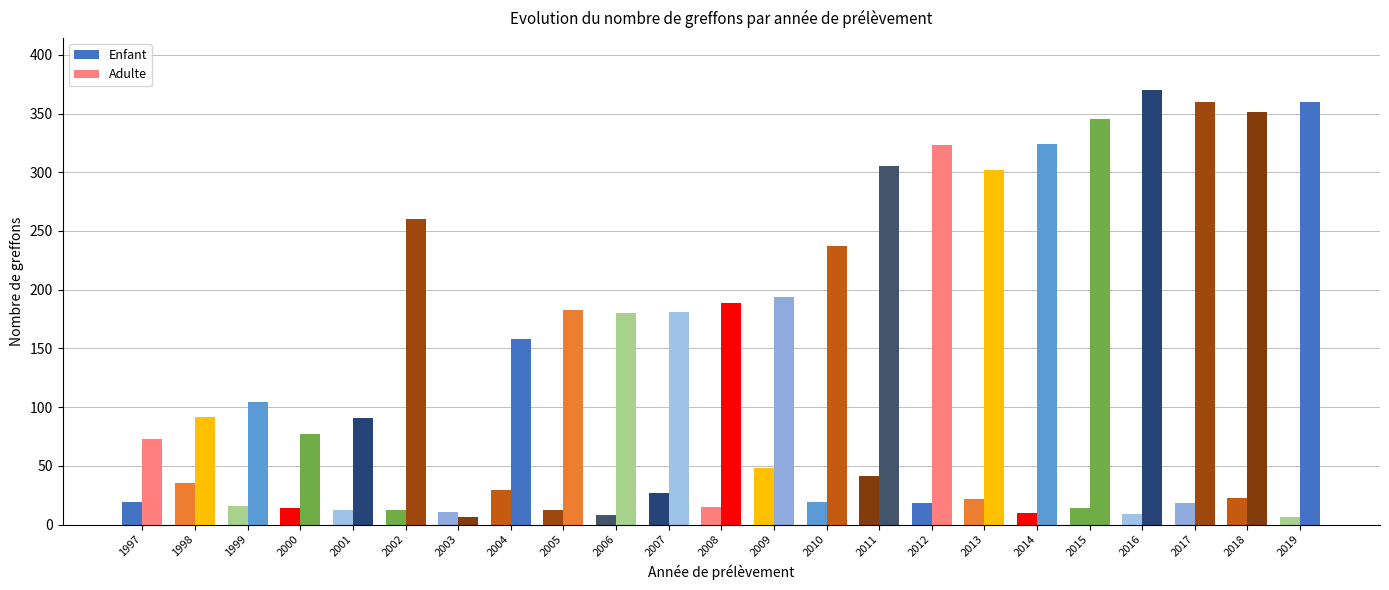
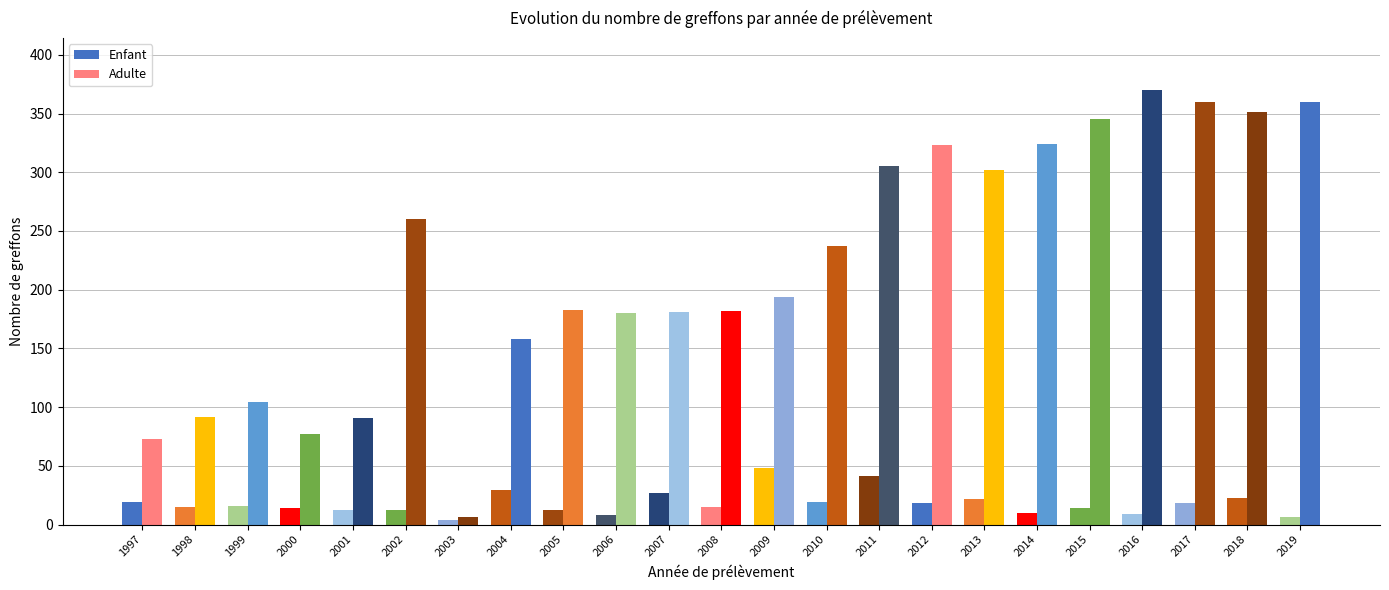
Enfant, 1998: 35 -> 15
Enfant, 2003: 11 -> 4
Adulte, 2008: 189 -> 182
